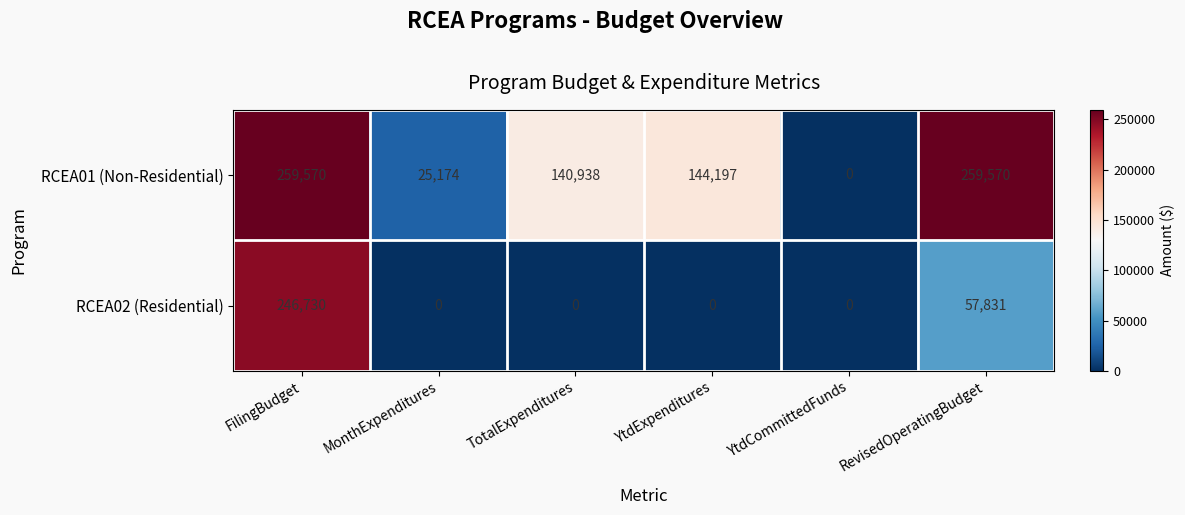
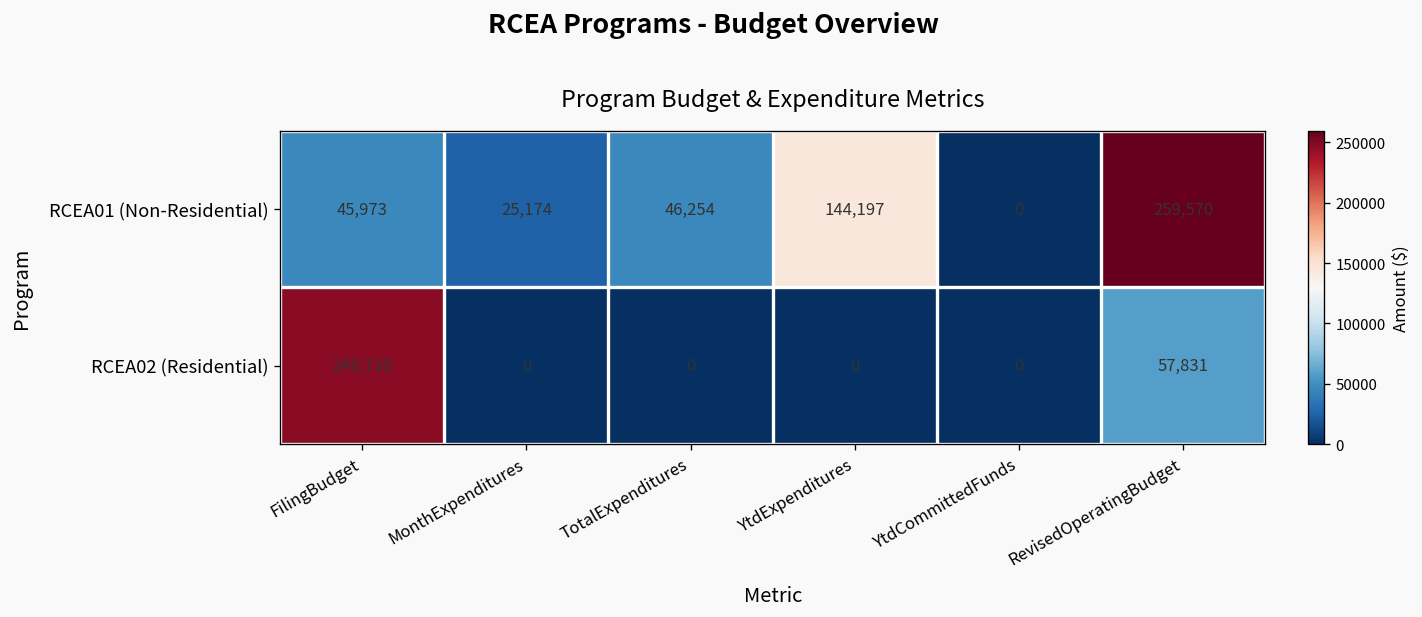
RCEA01 (Non-Residential), FilingBudget: 259,570 -> 45,973
RCEA01 (Non-Residential), TotalExpenditures: 140,938 -> 46,254
